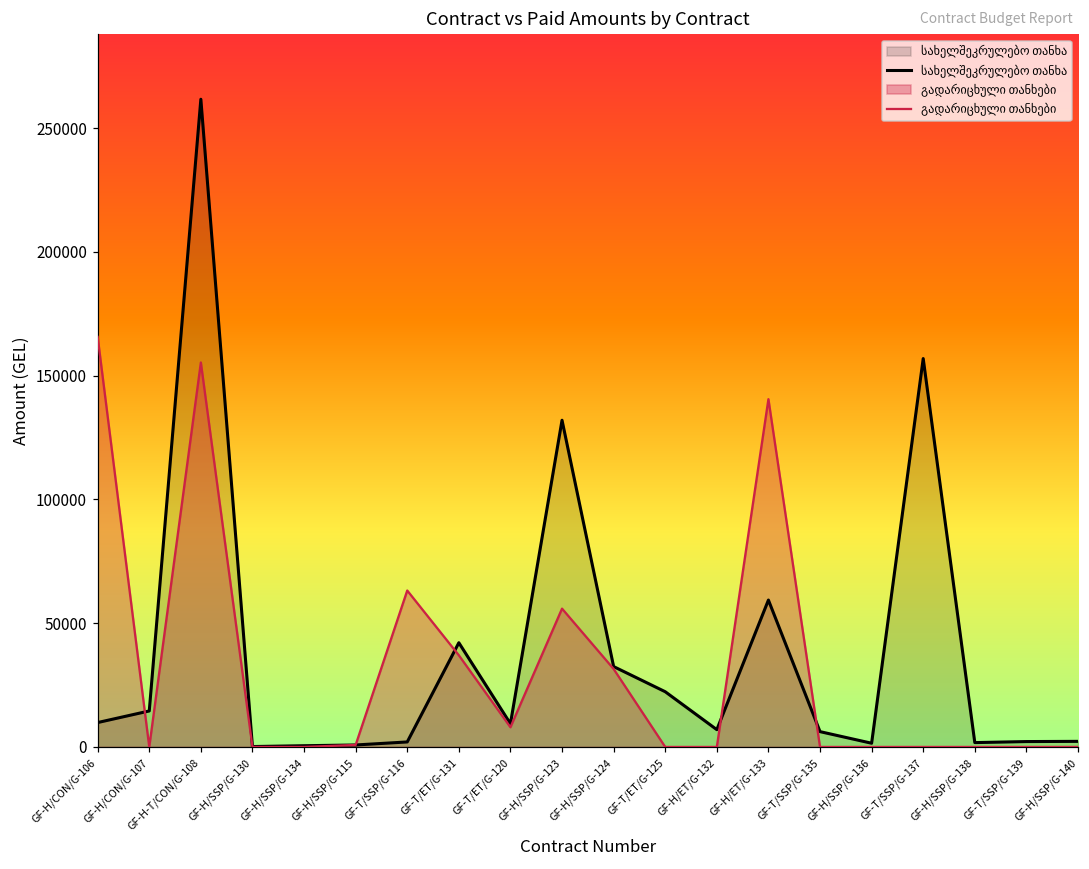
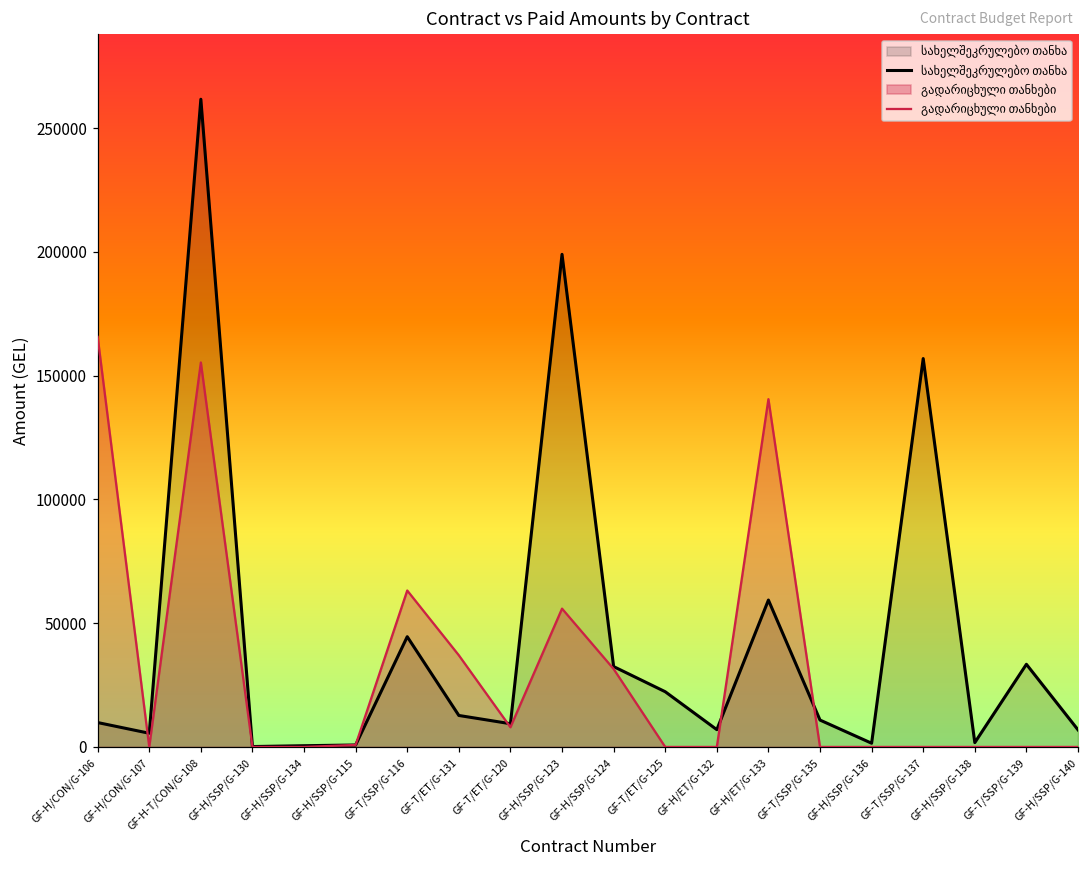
სახელშეკრულებო თანხა, GF-H/CON/G-107: 15000 -> 6000
სახელშეკრულებო თანხა, GF-T/SSP/G-116: 2000 -> 45000
სახელშეკრულებო თანხა, GF-T/ET/G-131: 42000 -> 13000
სახელშეკრულებო თანხა, GF-H/SSP/G-123: 132000 -> 199000
სახელშეკრულებო თანხა, GF-T/SSP/G-135: 6000 -> 11000
სახელშეკრულებო თანხა, GF-T/SSP/G-139: 2000 -> 33000
სახელშეკრულებო თანხა, GF-H/SSP/G-140: 2000 -> 7000
